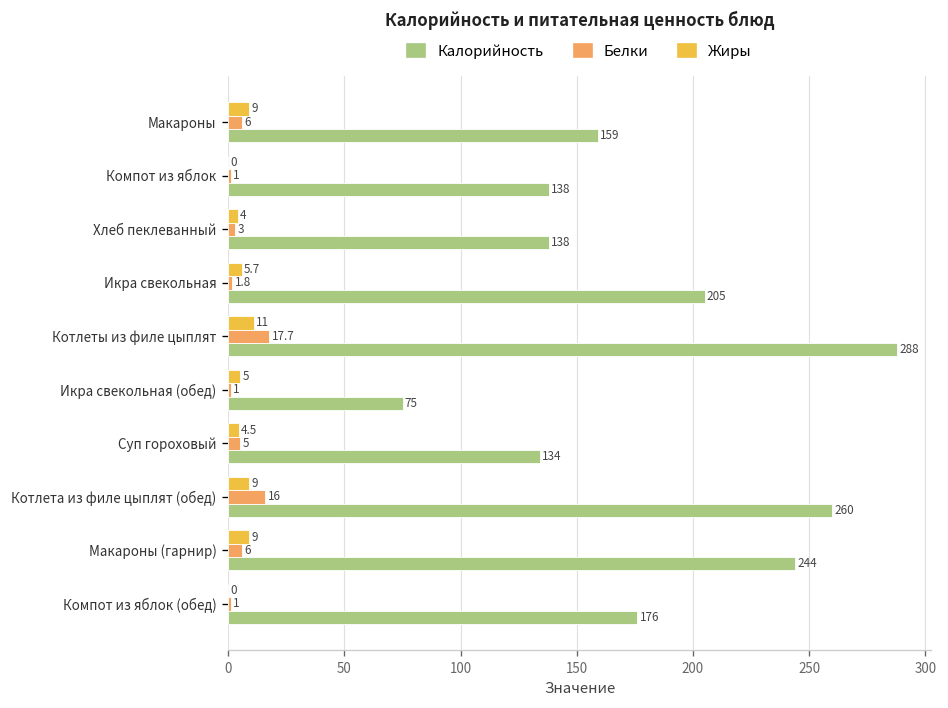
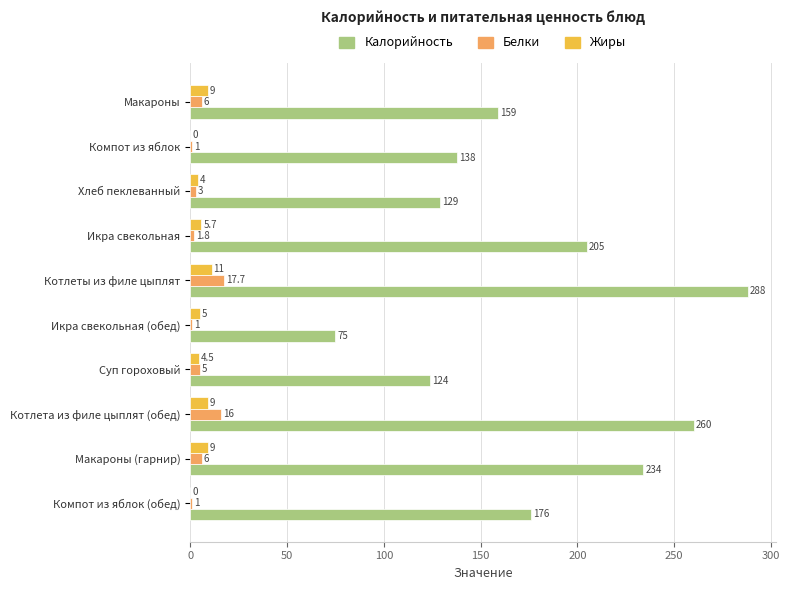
Калорийность, Хлеб пеклеванный: 138 -> 129
Калорийность, Суп гороховый: 134 -> 124
Калорийность, Макароны (гарнир): 244 -> 234
